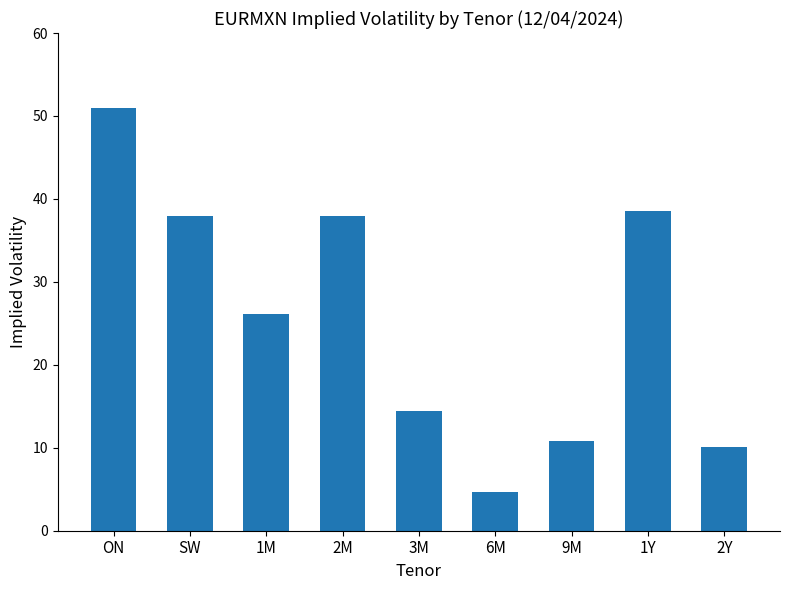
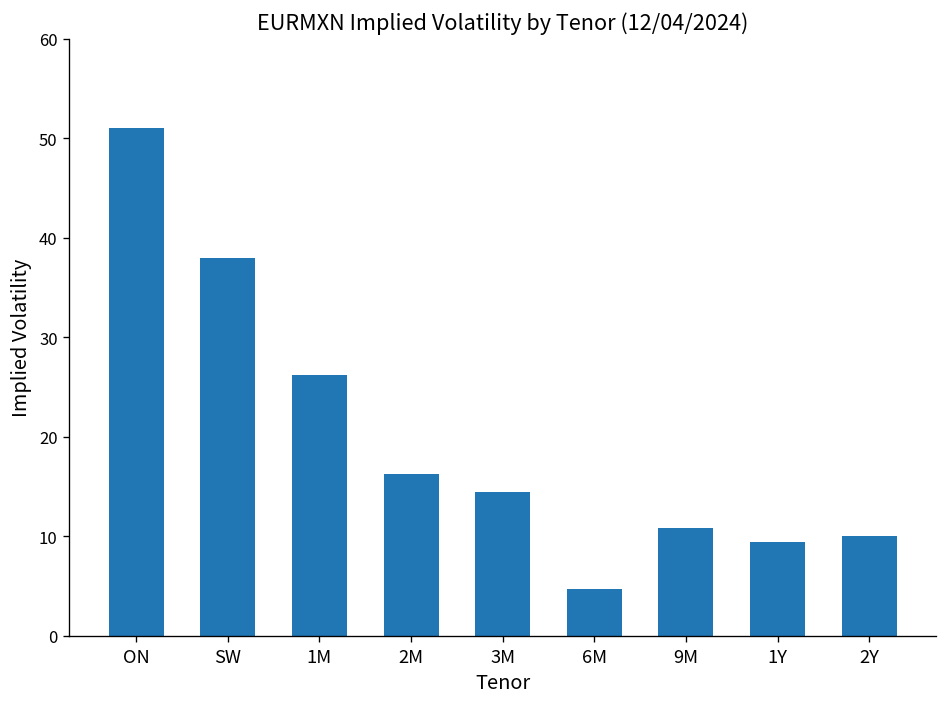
2M: 38 -> 16
1Y: 39 -> 9
